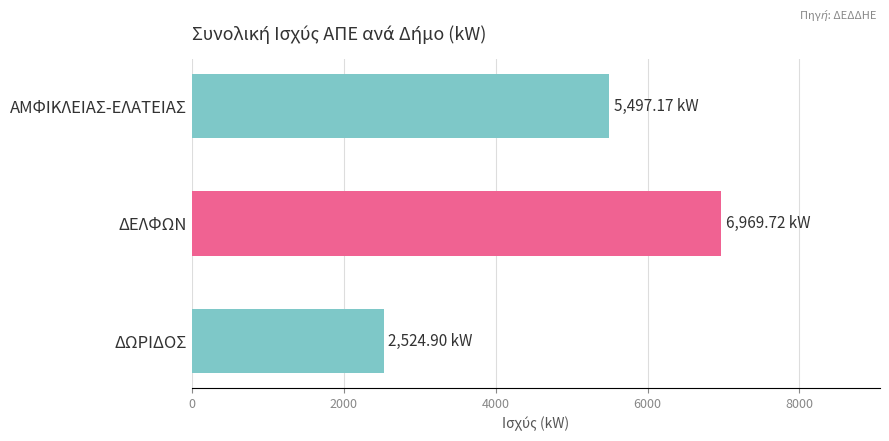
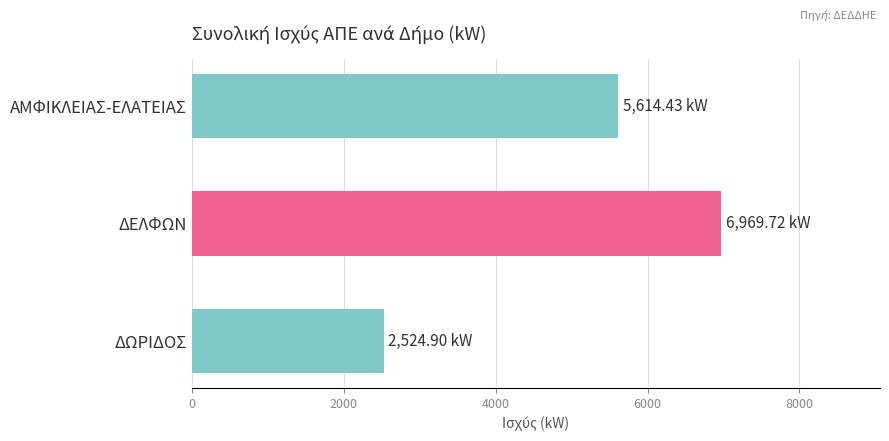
ΑΜΦΙΚΛΕΙΑΣ-ΕΛΑΤΕΙΑΣ: 5,497.17 -> 5,614.43
